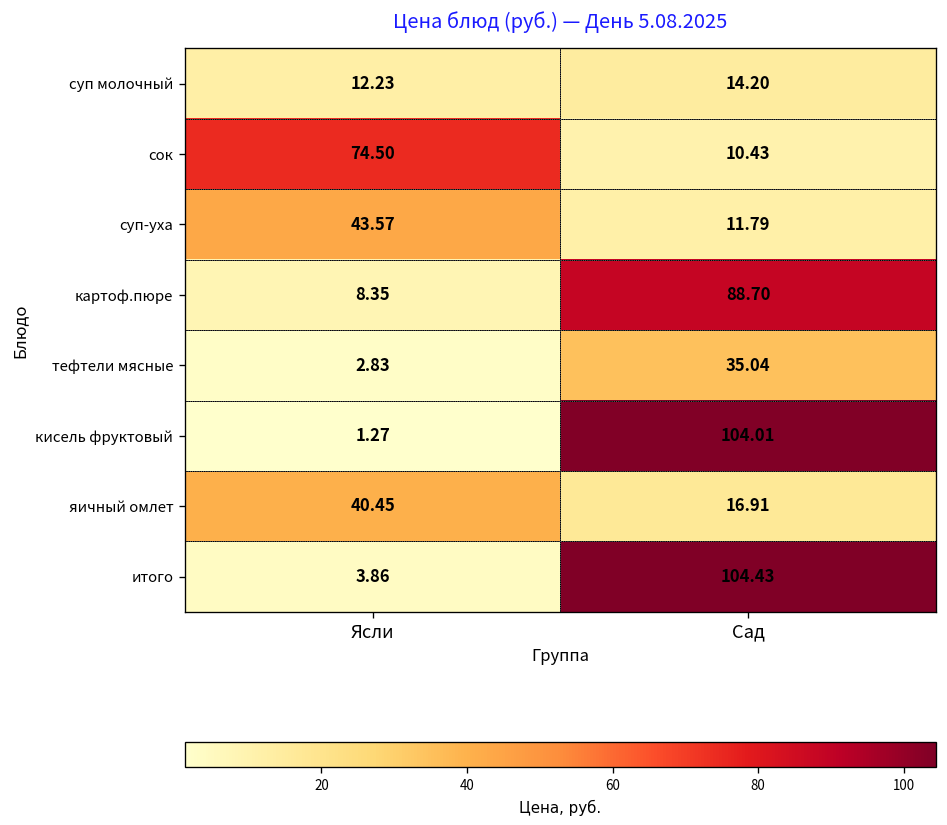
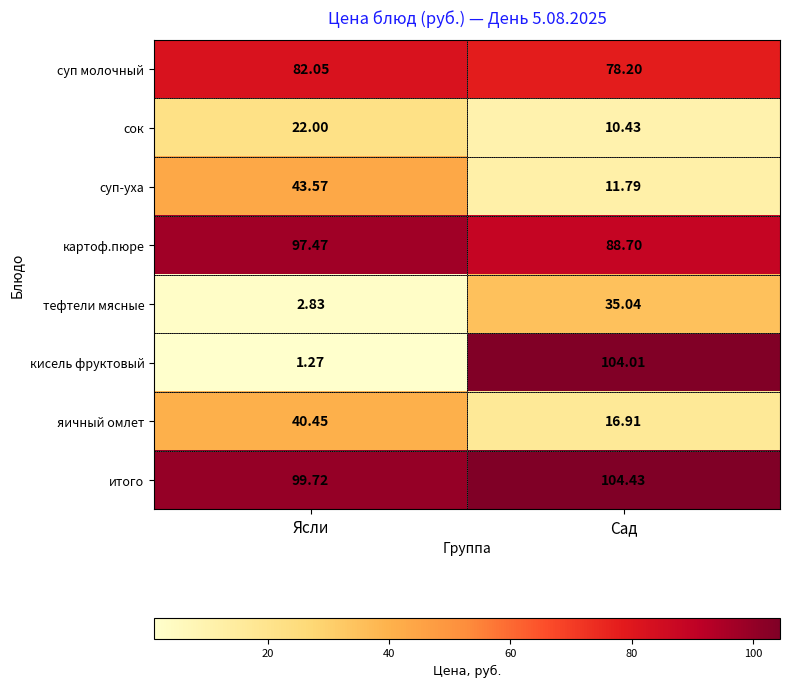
суп молочный, Ясли: 12.23 -> 82.05
суп молочный, Сад: 14.20 -> 78.20
сок, Ясли: 74.50 -> 22.00
картоф.пюре, Ясли: 8.35 -> 97.47
итого, Ясли: 3.86 -> 99.72
